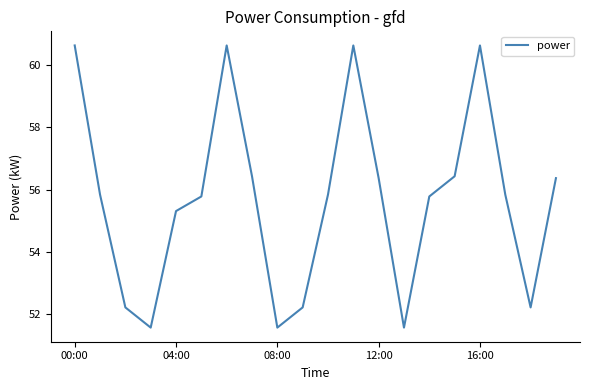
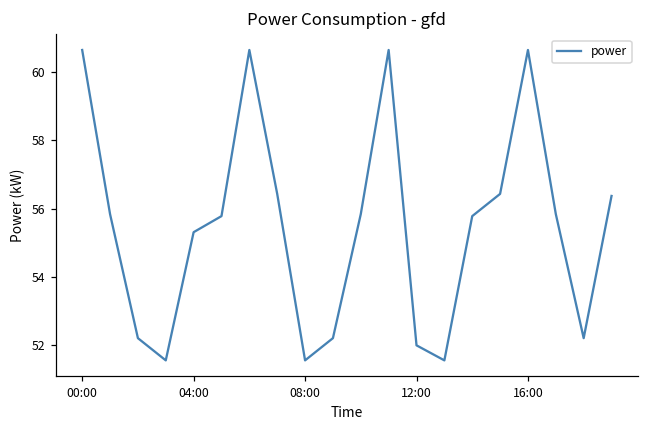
12:00: 56.4 -> 52.0
